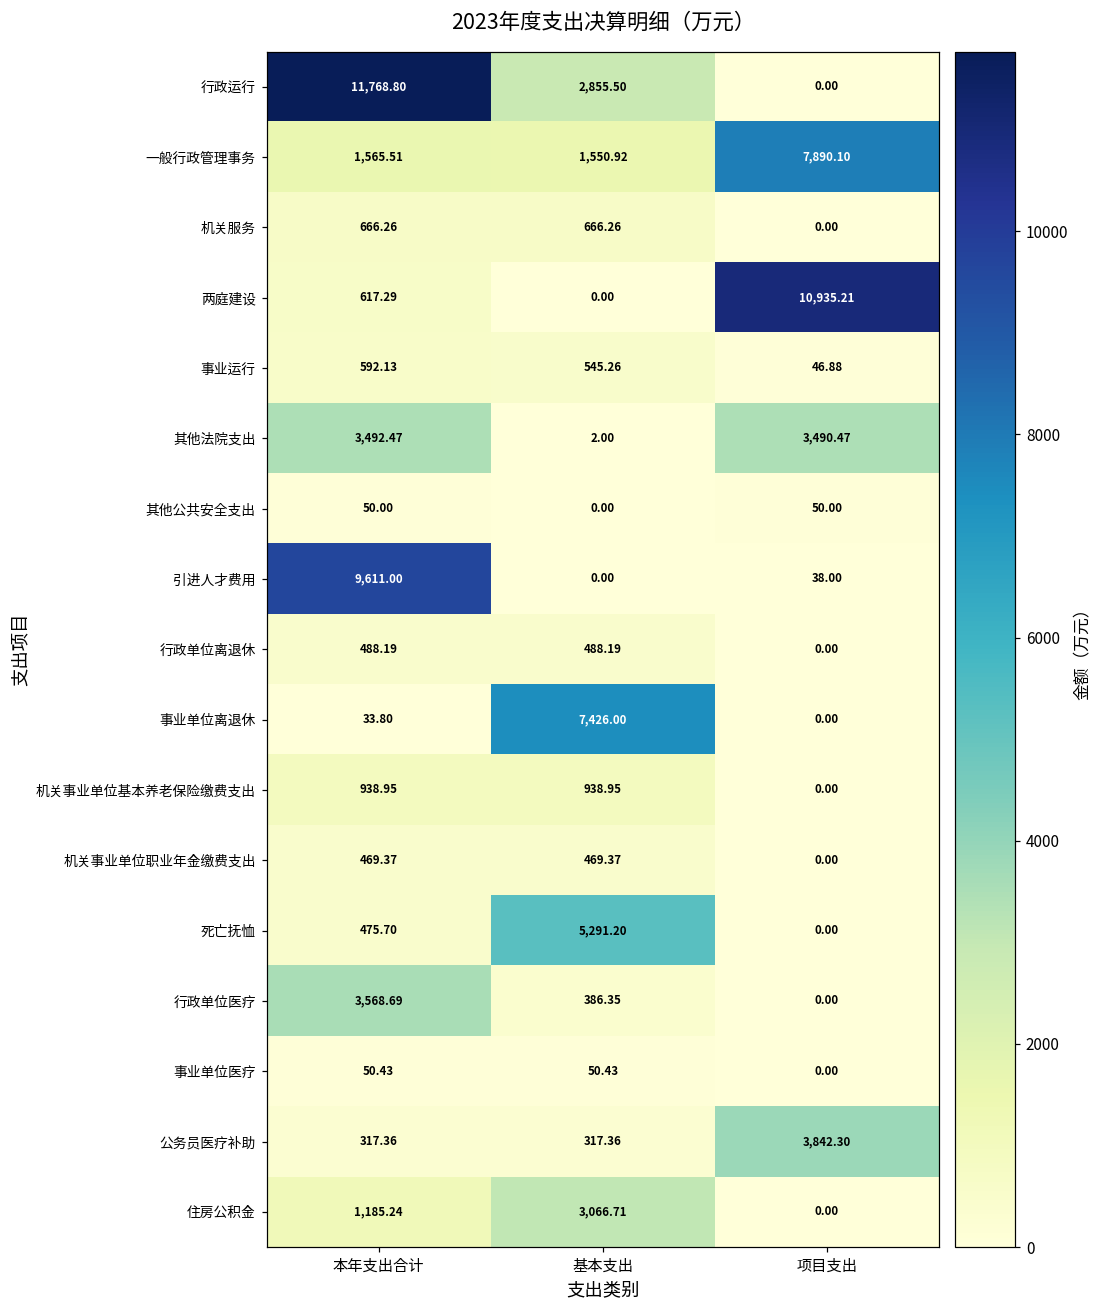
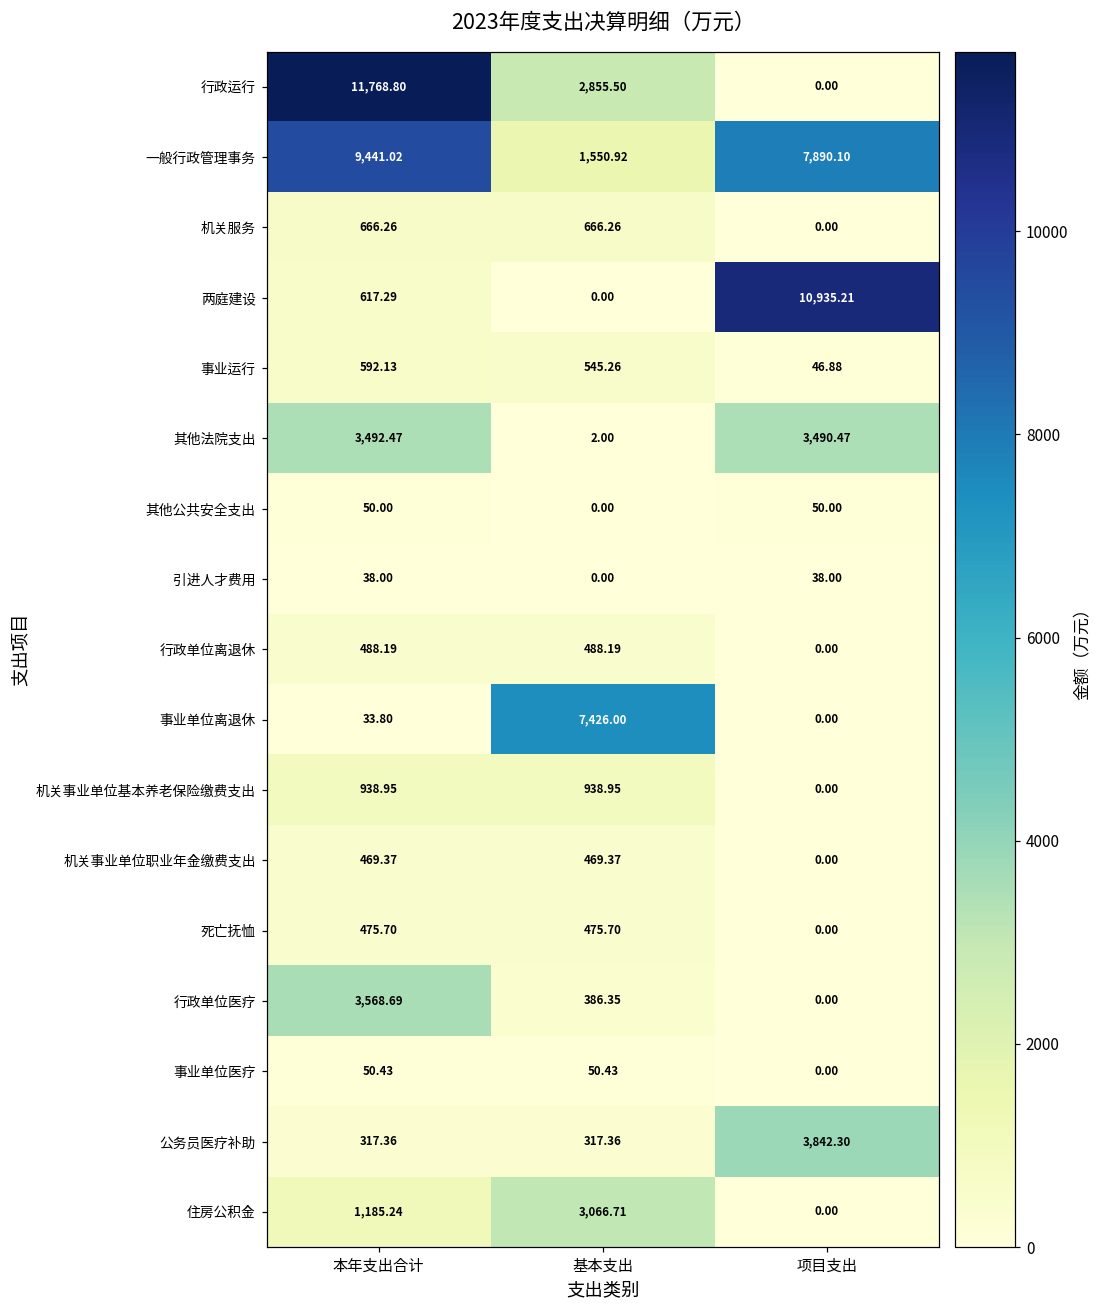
一般行政管理事务, 本年支出合计: 1,565.51 -> 9,441.02
引进人才费用, 本年支出合计: 9,611.00 -> 38.00
死亡抚恤, 基本支出: 5,291.20 -> 475.70
